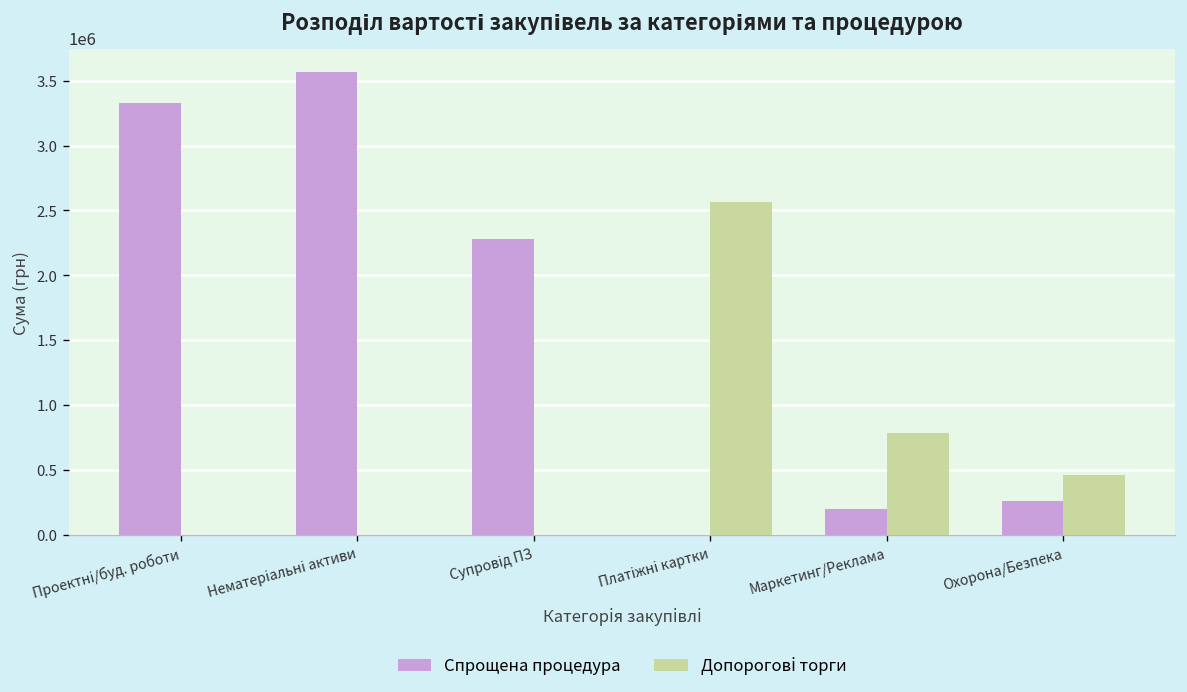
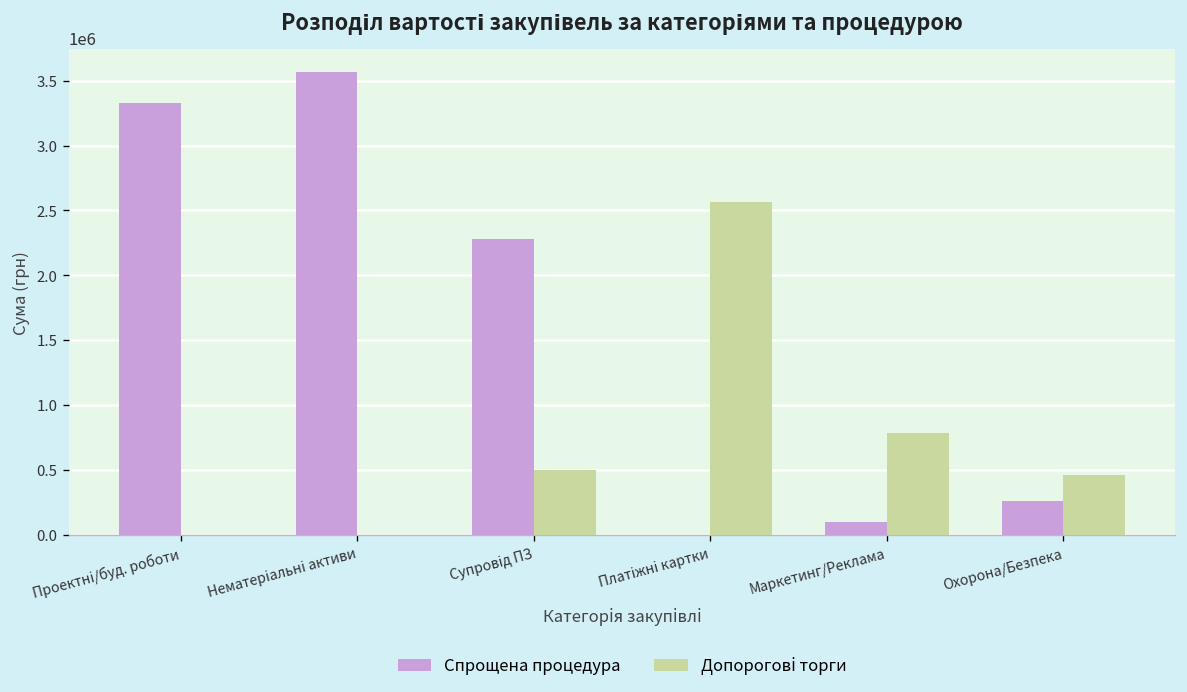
Допорогові торги, Супровід ПЗ: 0 -> 500000
Спрощена процедура, Маркетинг/Реклама: 200000 -> 100000
